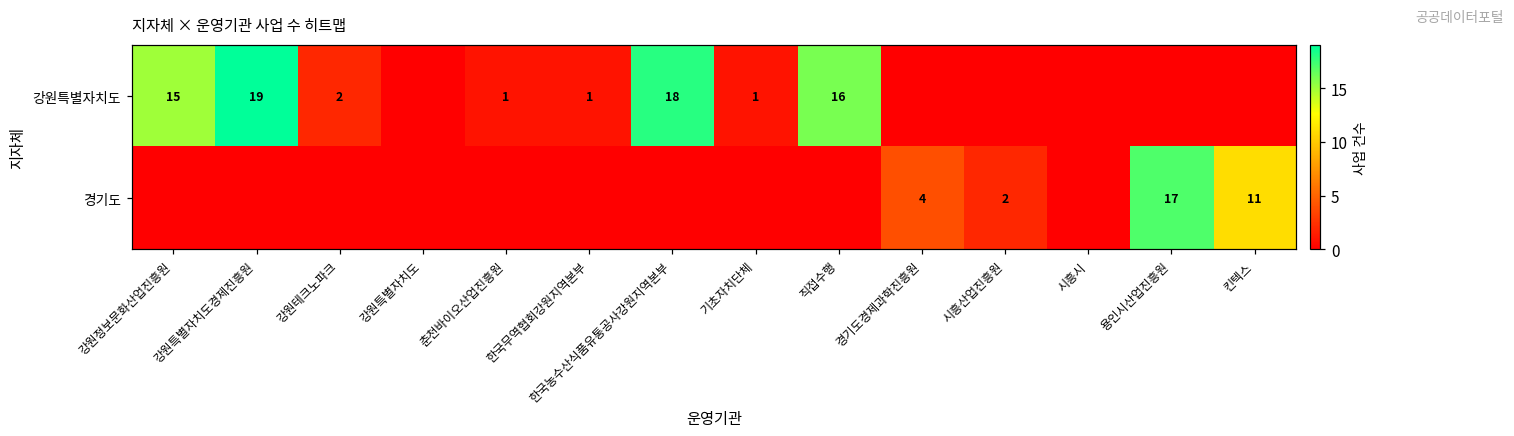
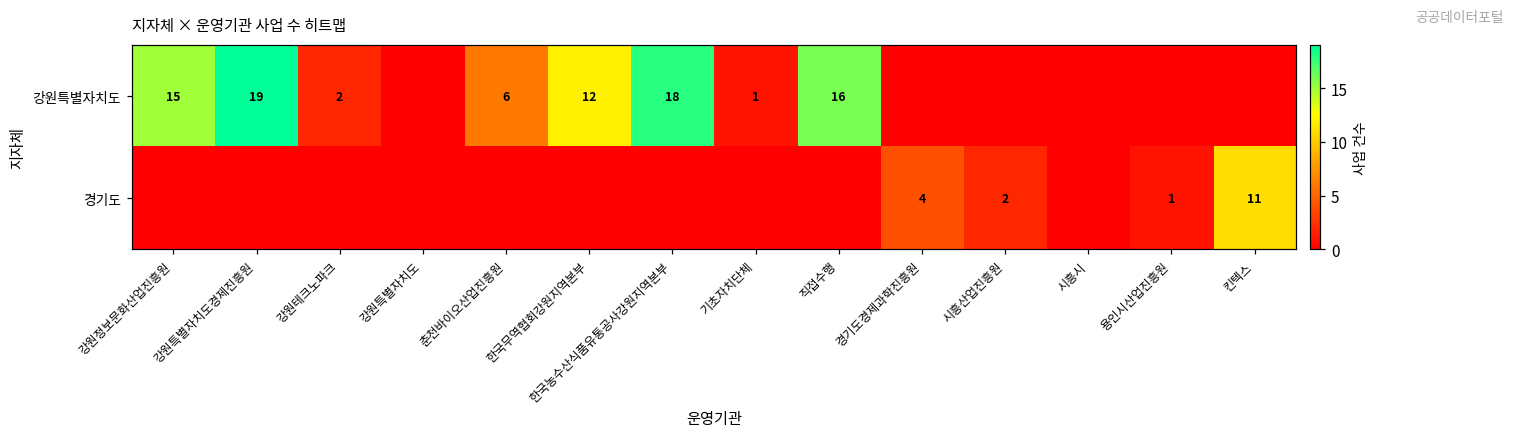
강원특별자치도, 춘천바이오산업진흥원: 1 -> 6
강원특별자치도, 한국무역협회강원지역본부: 1 -> 12
경기도, 용인시산업진흥원: 17 -> 1
